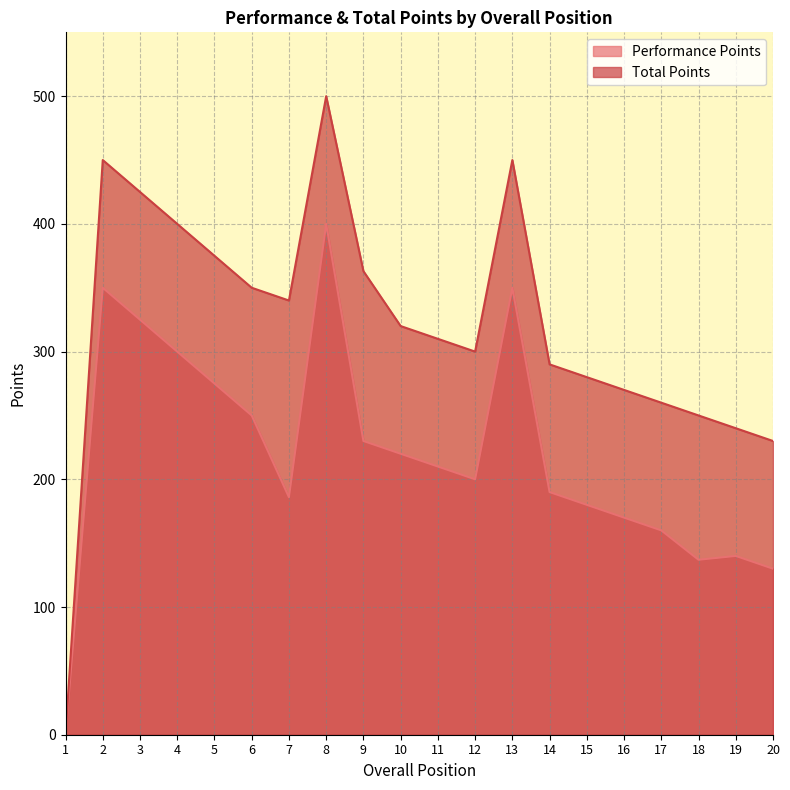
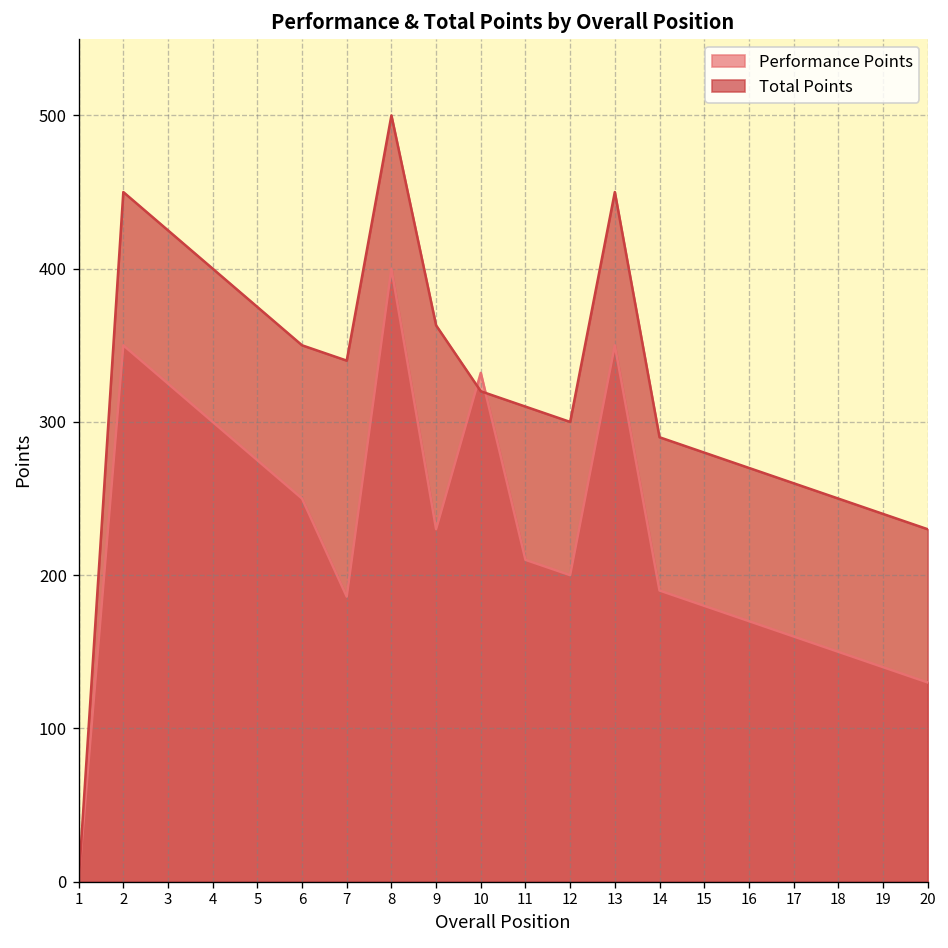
Performance Points, 10: 220 -> 332
Performance Points, 18: 137 -> 150
